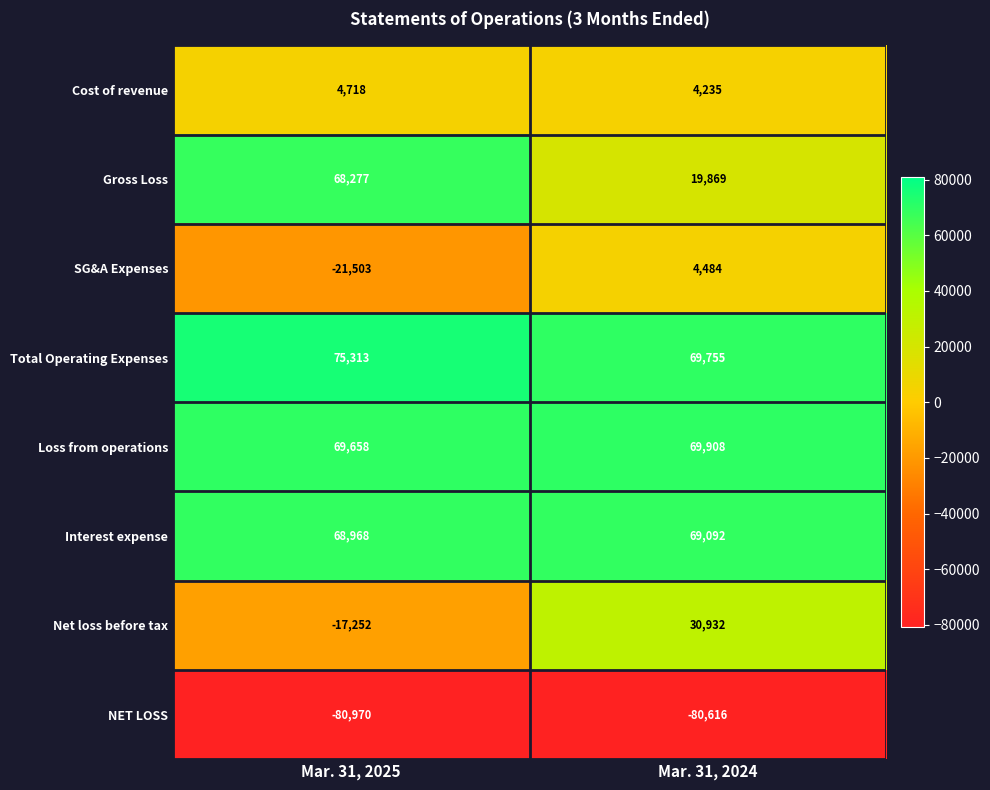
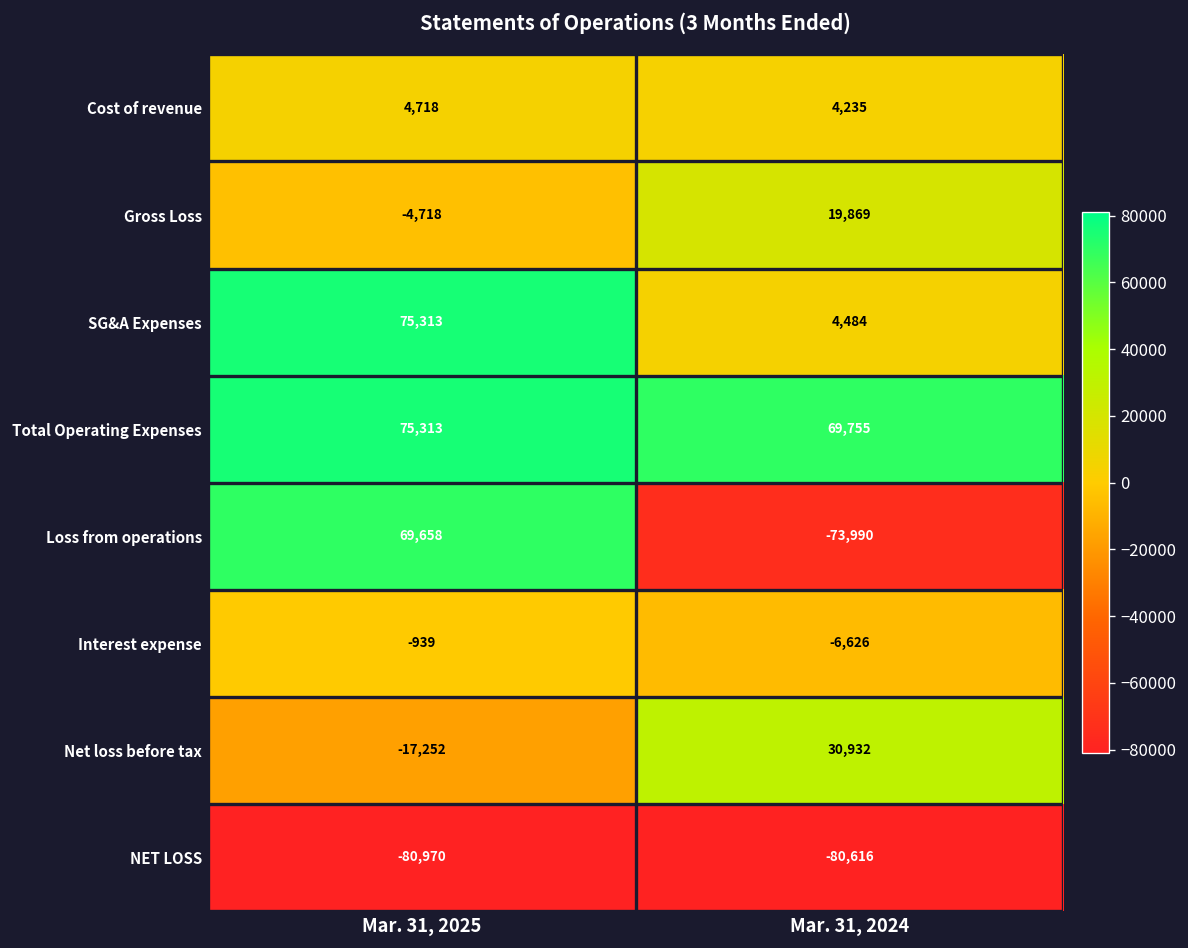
Gross Loss, Mar. 31, 2025: 68,277 -> -4,718
SG&A Expenses, Mar. 31, 2025: -21,503 -> 75,313
Loss from operations, Mar. 31, 2024: 69,908 -> -73,990
Interest expense, Mar. 31, 2025: 68,968 -> -939
Interest expense, Mar. 31, 2024: 69,092 -> -6,626
